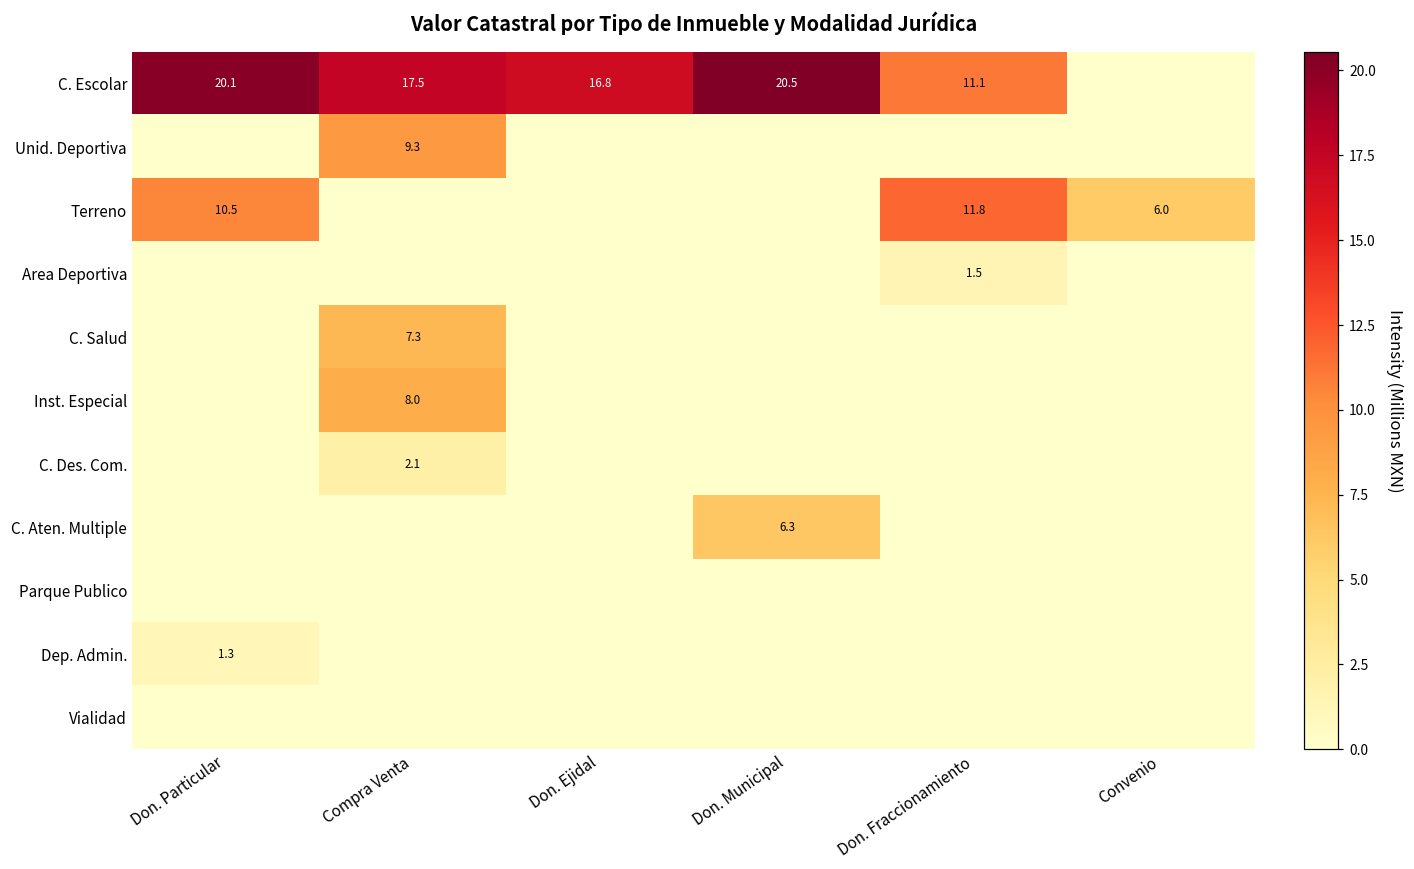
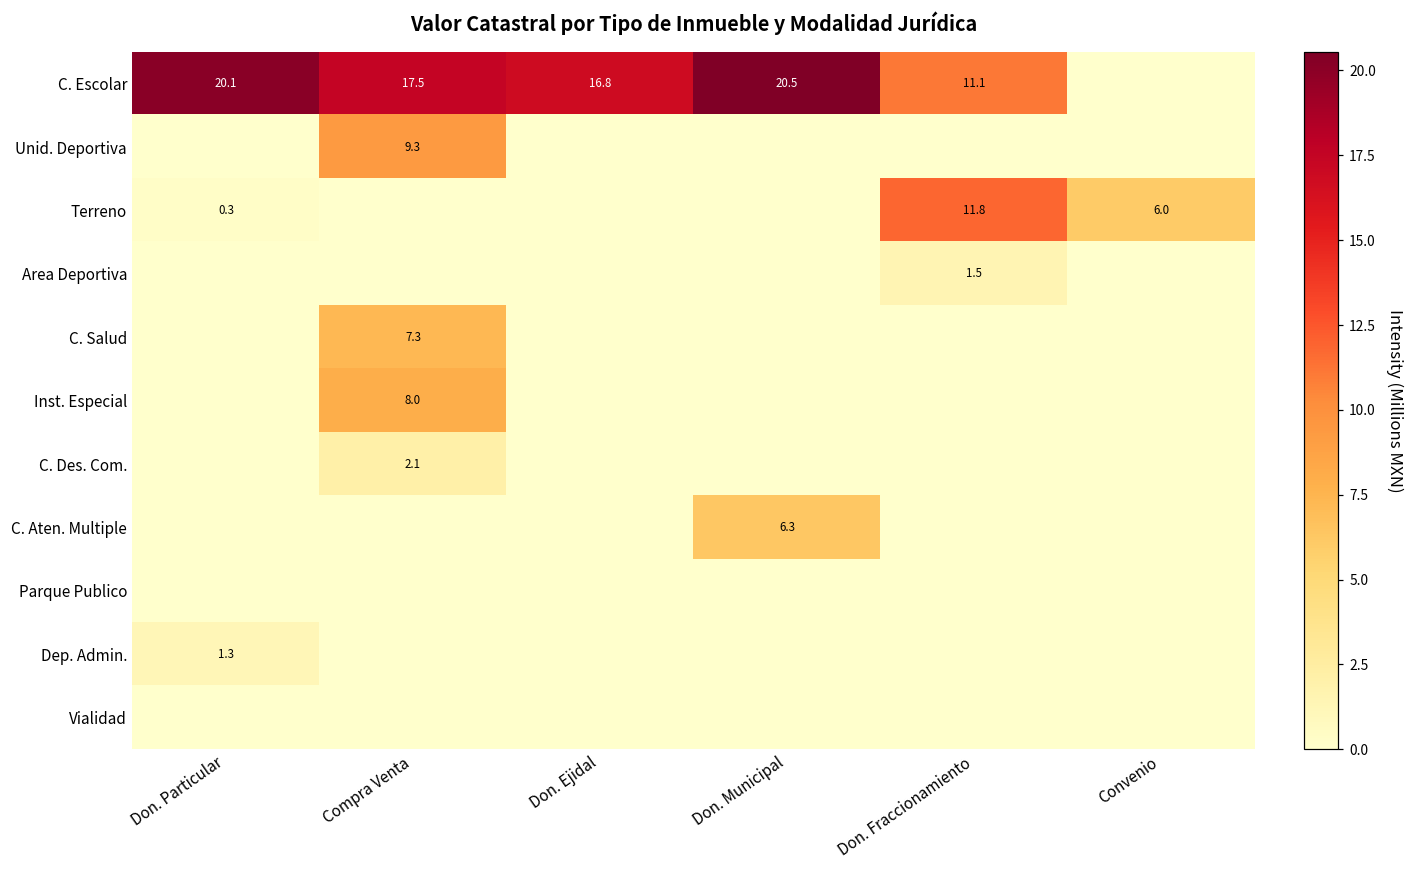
Terreno, Don. Particular: 10.5 -> 0.3
